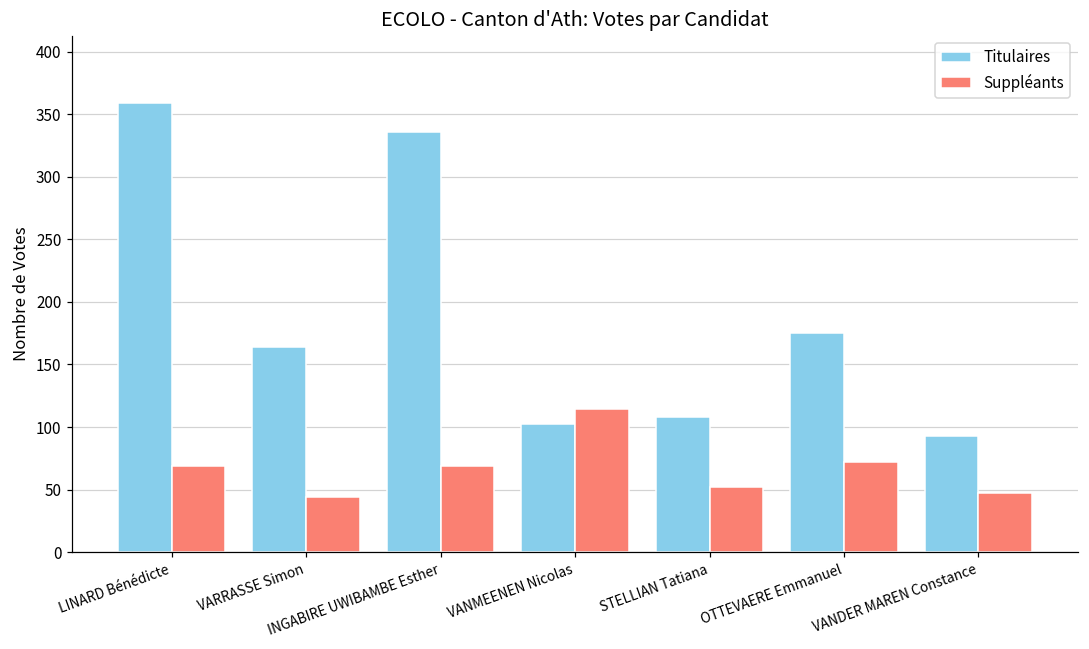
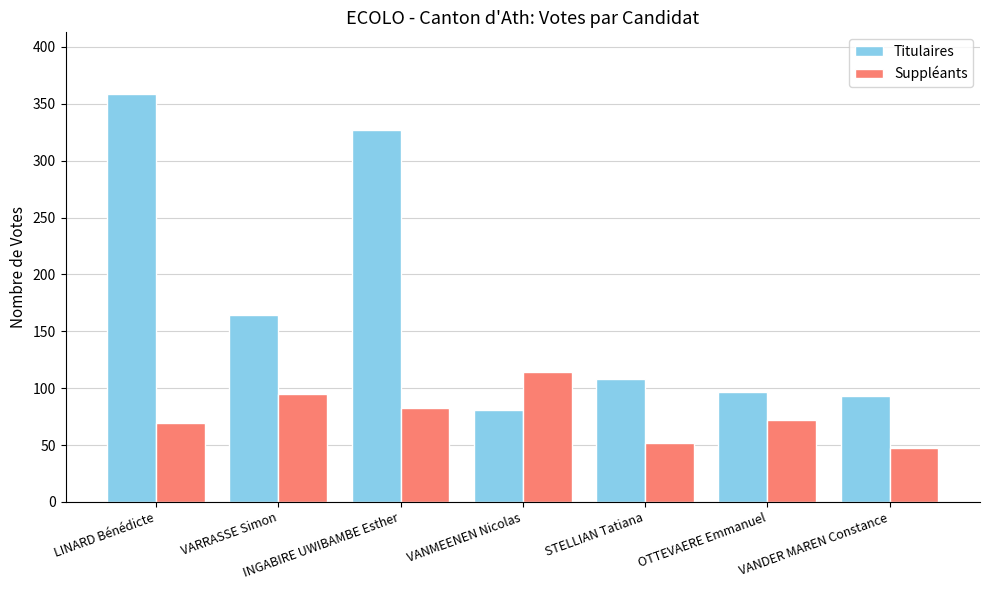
Suppléants, VARRASSE Simon: 44 -> 95
Titulaires, INGABIRE UWIBAMBE Esther: 336 -> 327
Suppléants, INGABIRE UWIBAMBE Esther: 69 -> 83
Titulaires, VANMEENEN Nicolas: 102 -> 81
Titulaires, OTTEVAERE Emmanuel: 175 -> 97
